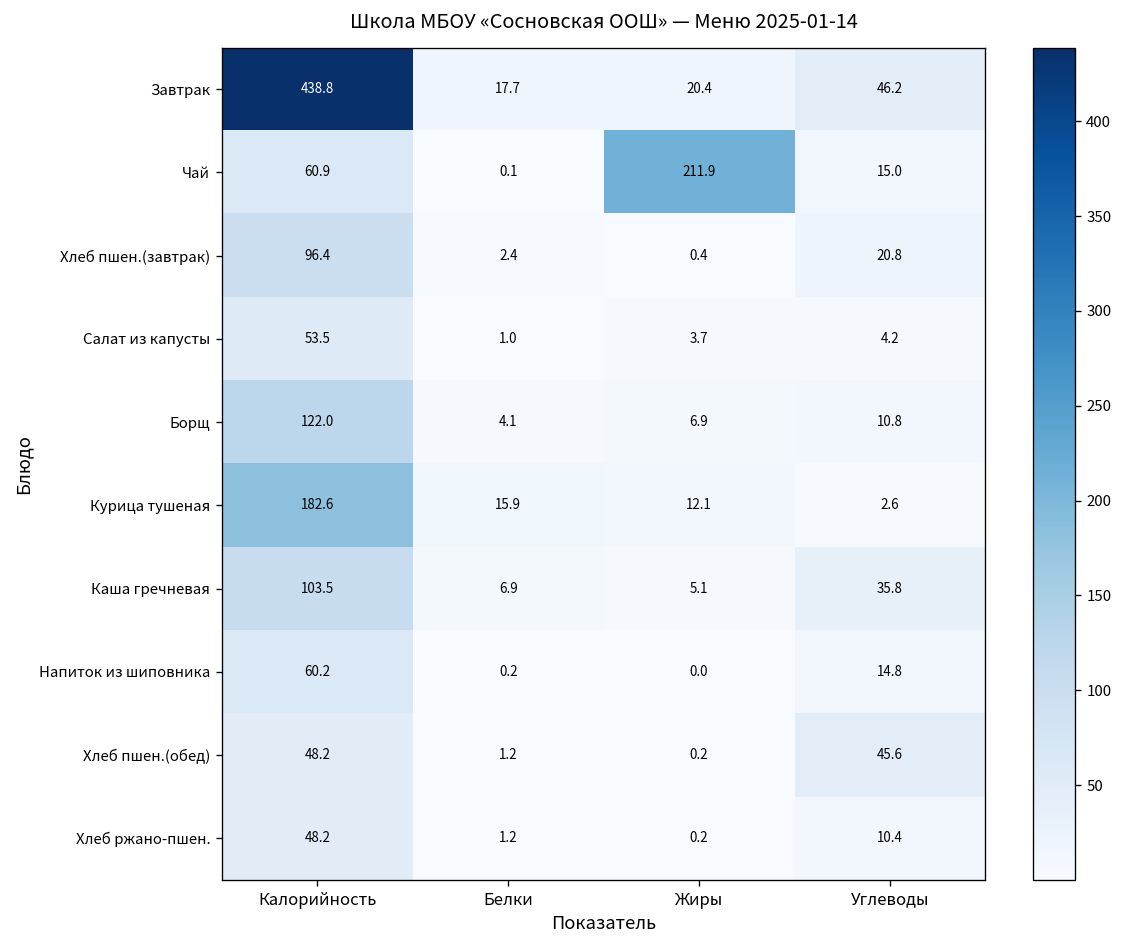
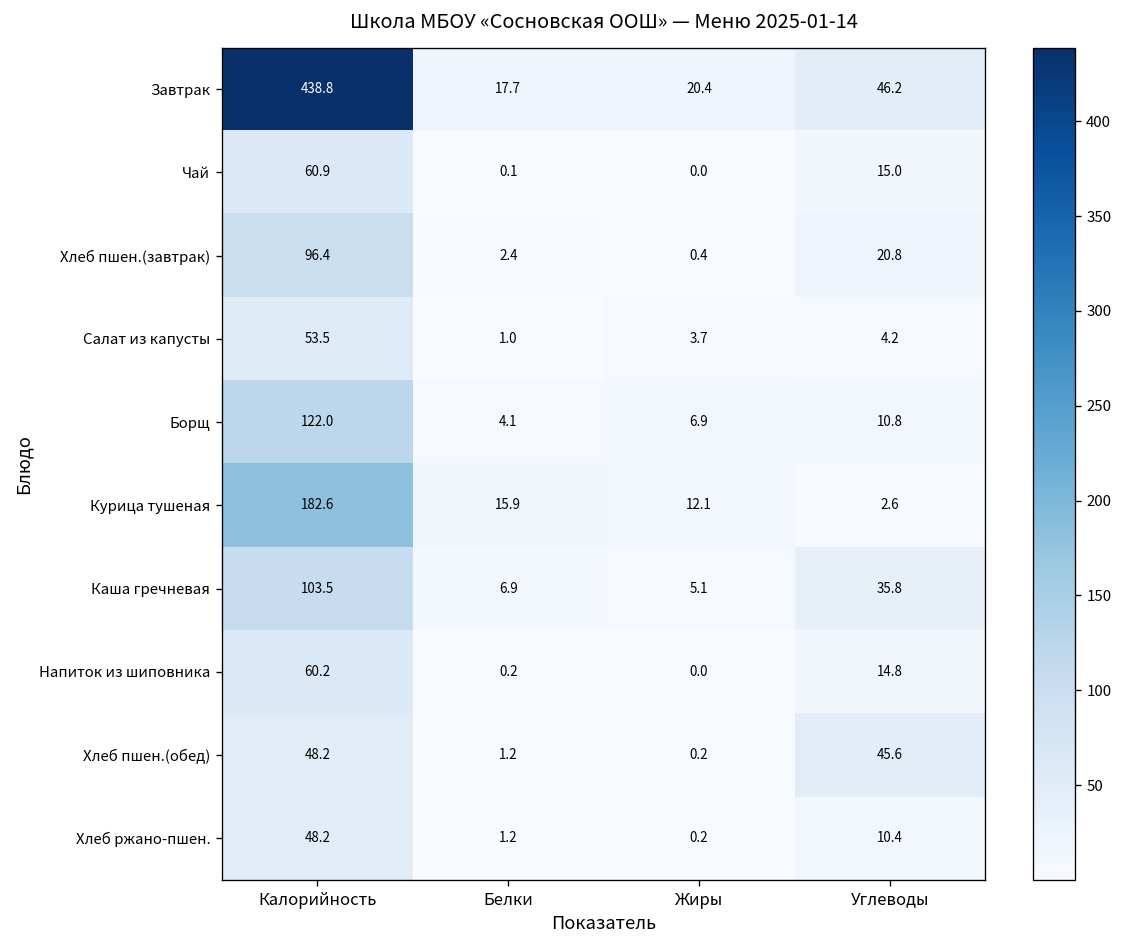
Чай, Жиры: 211.9 -> 0.0
